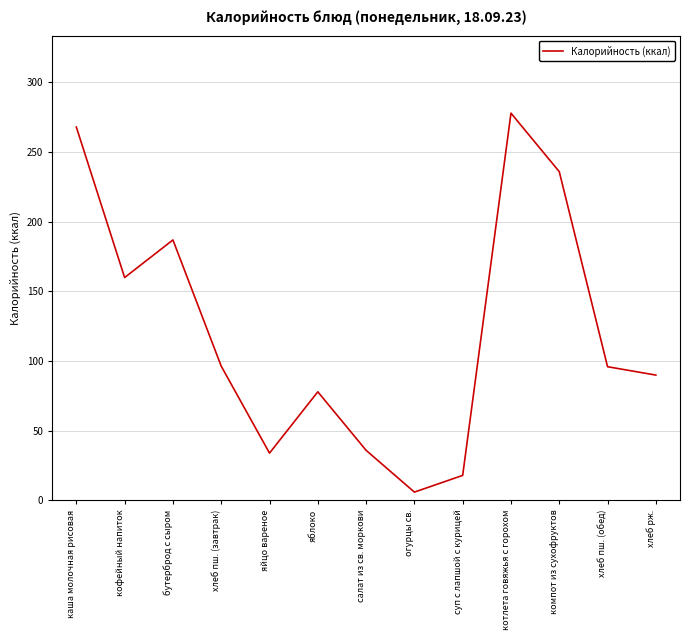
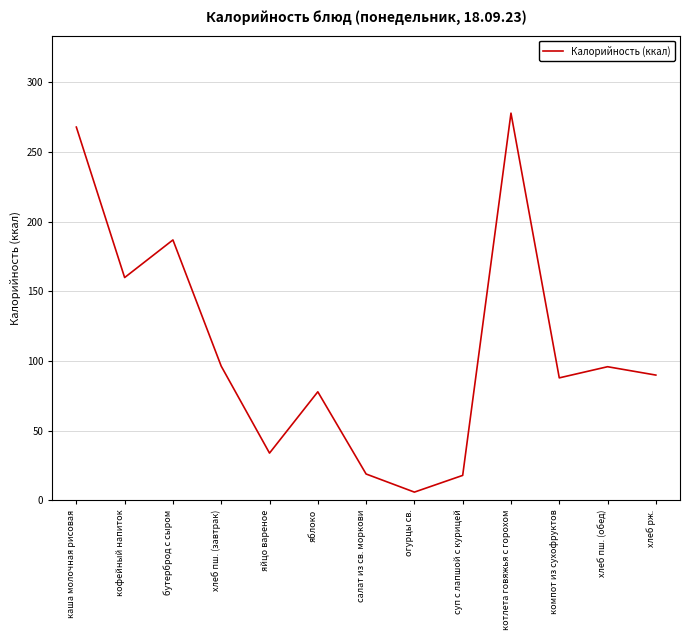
салат из св. моркови: 36 -> 19
компот из сухофруктов: 236 -> 88
